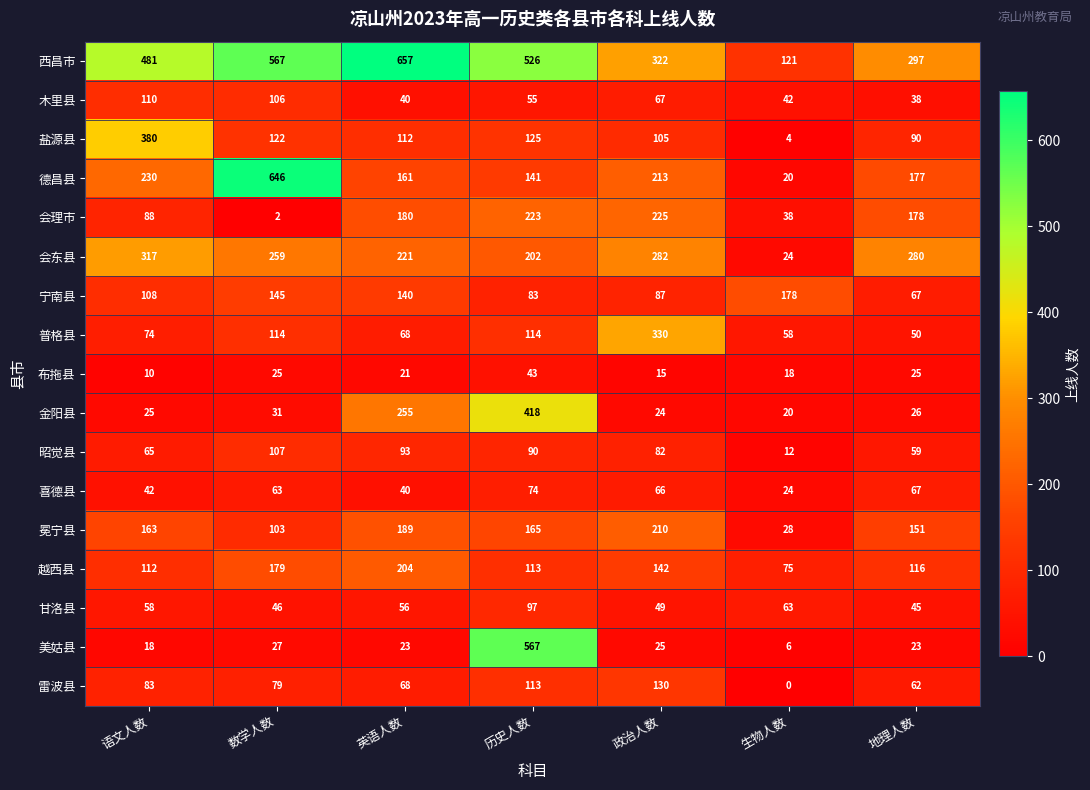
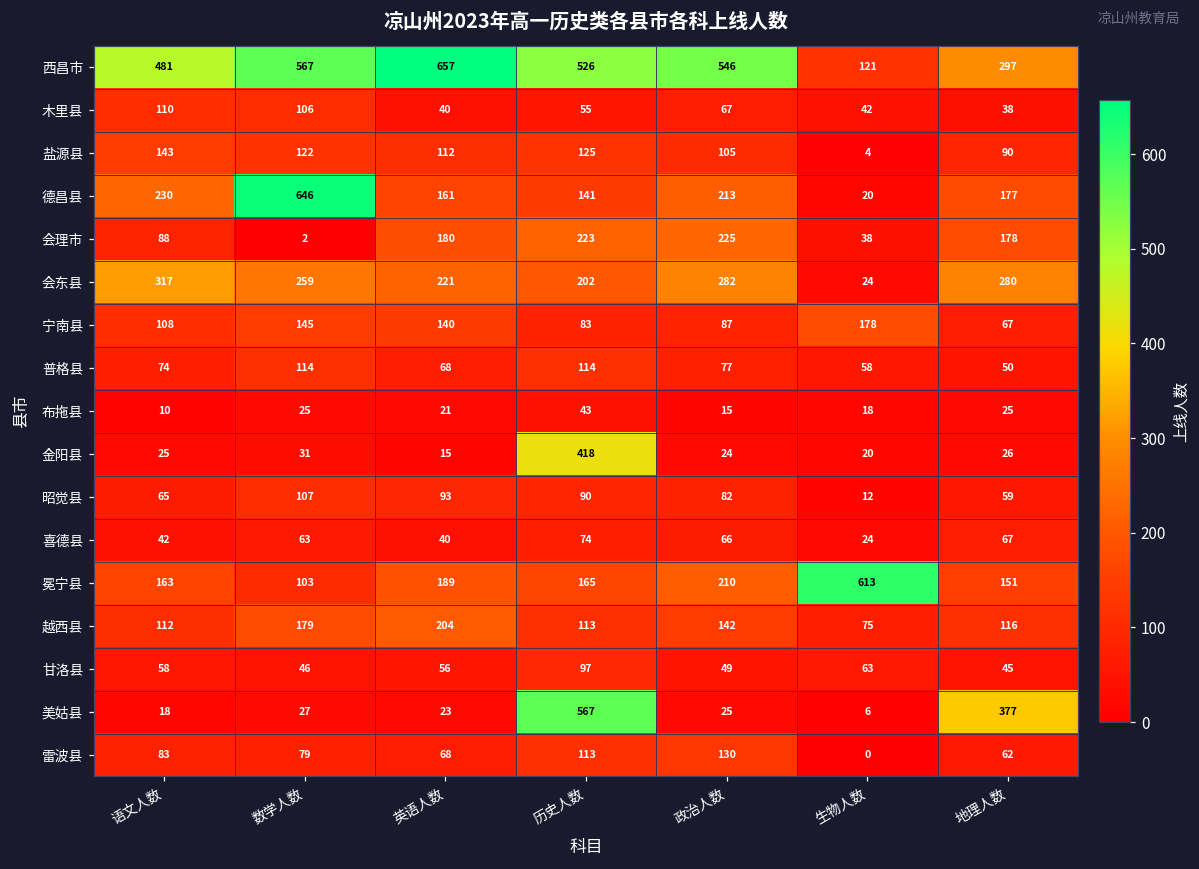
西昌市, 政治人数: 322 -> 546
盐源县, 语文人数: 380 -> 143
普格县, 政治人数: 330 -> 77
金阳县, 英语人数: 255 -> 15
冕宁县, 生物人数: 28 -> 613
美姑县, 地理人数: 23 -> 377
